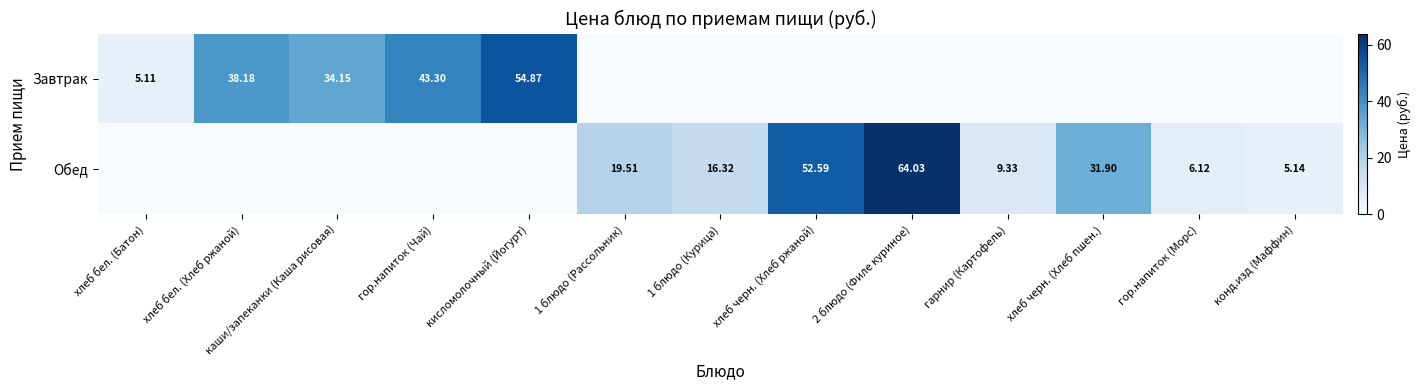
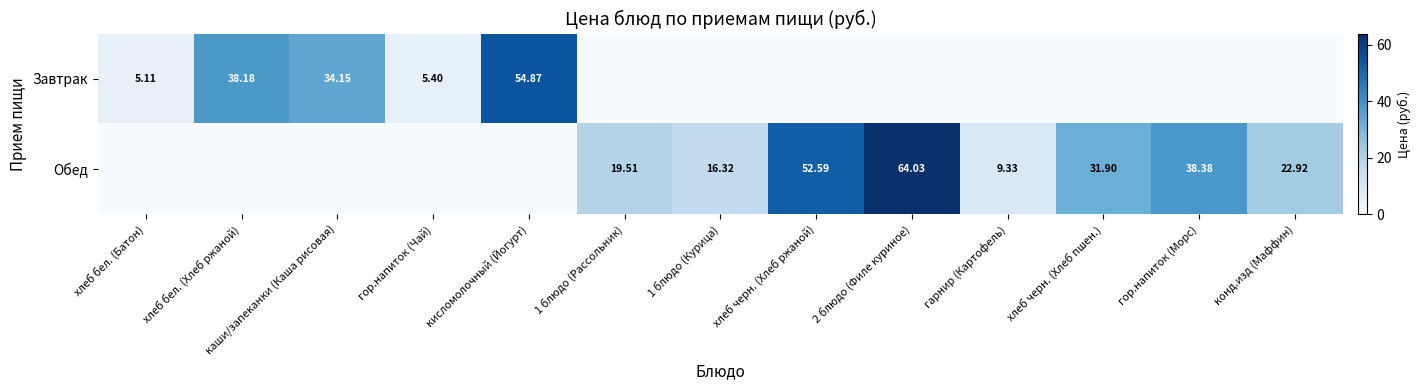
Завтрак, гор.напиток (Чай): 43.30 -> 5.40
Обед, гор.напиток (Морс): 6.12 -> 38.38
Обед, конд.изд (Маффин): 5.14 -> 22.92
